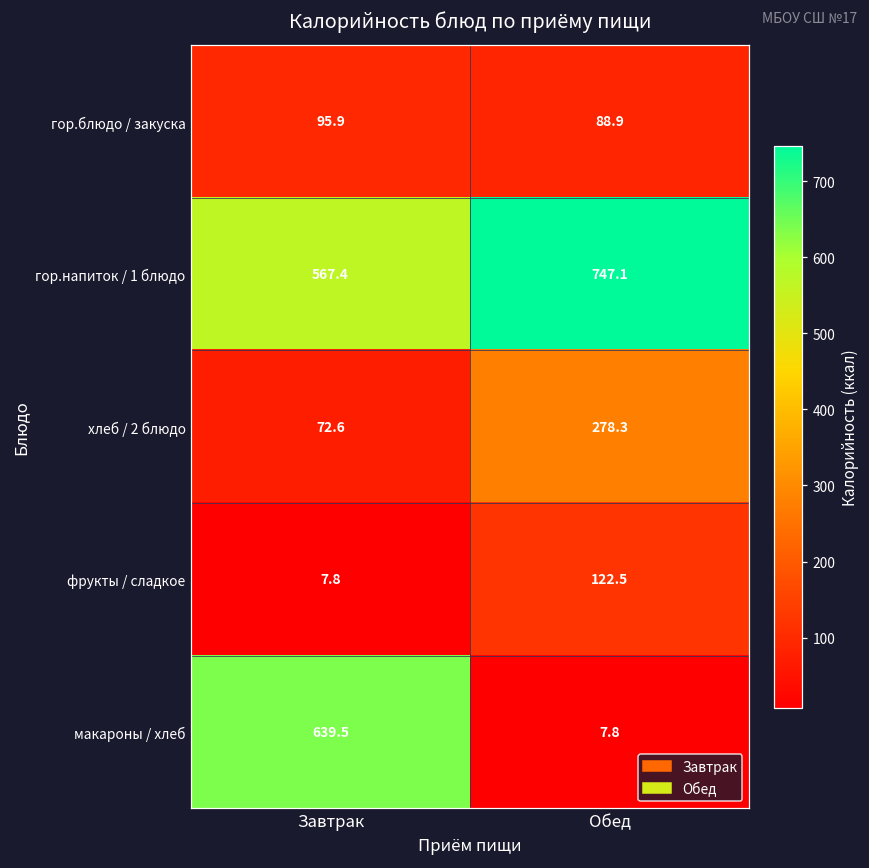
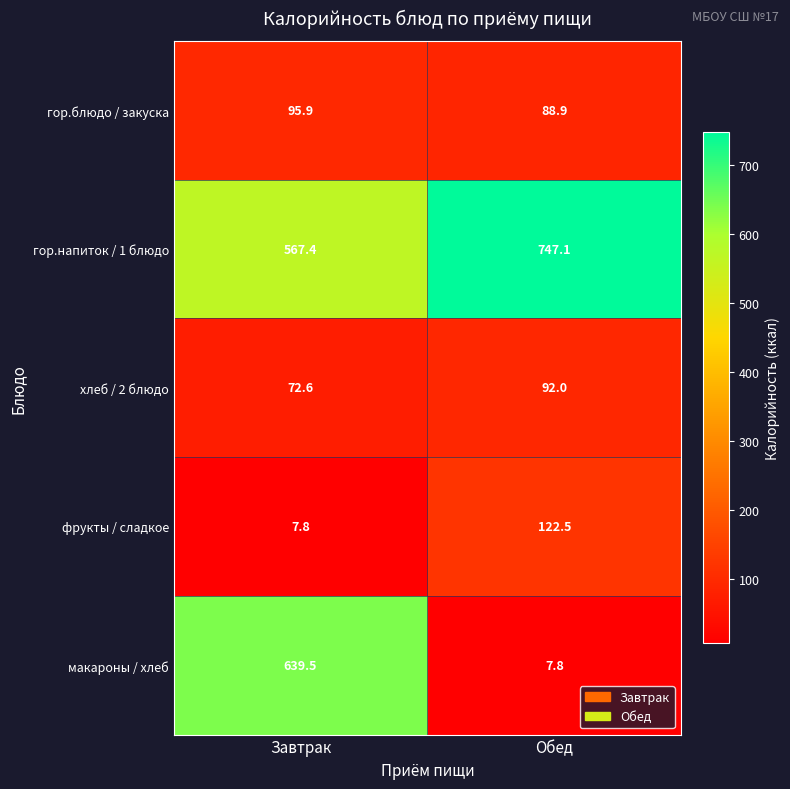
хлеб / 2 блюдо, Обед: 278.3 -> 92.0
